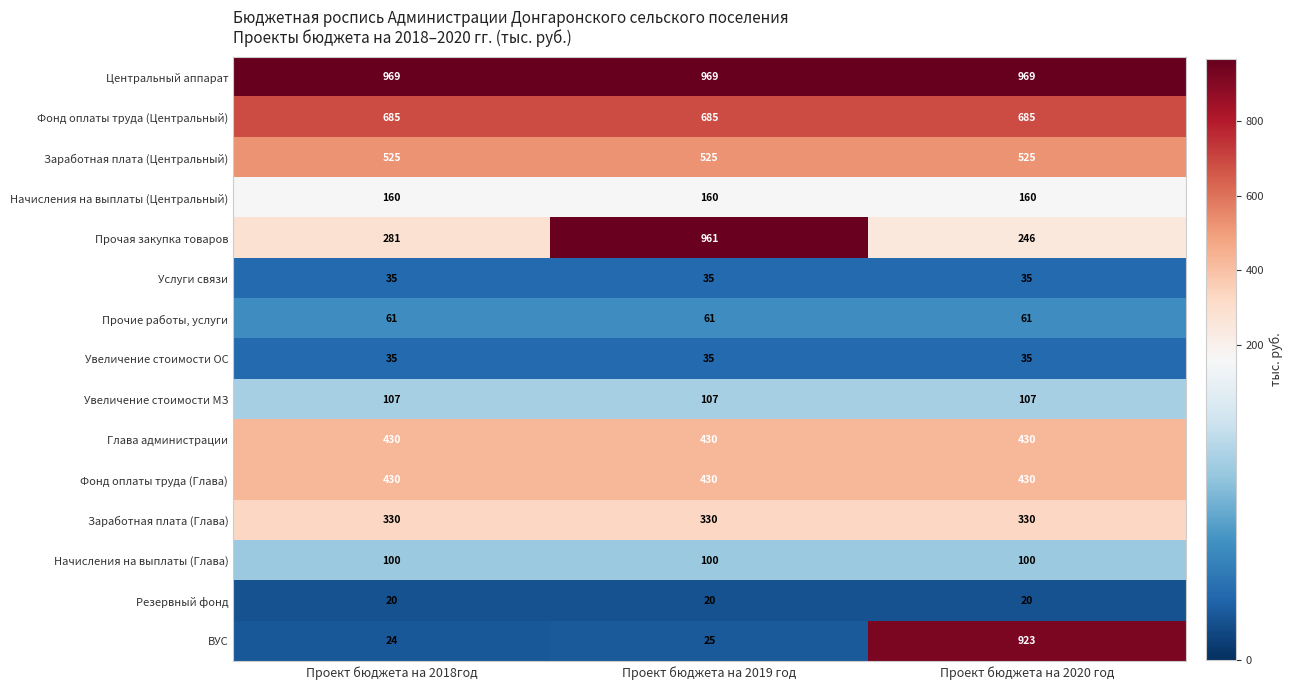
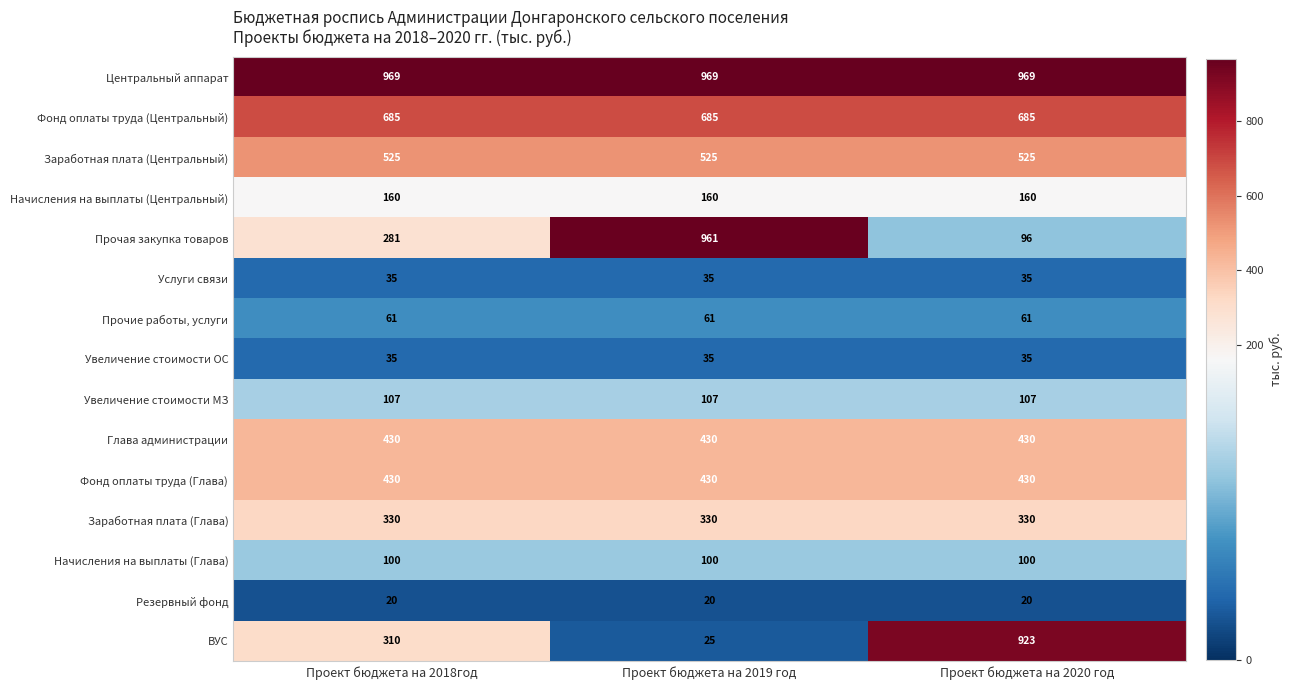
Прочая закупка товаров, Проект бюджета на 2020 год: 246 -> 96
ВУС, Проект бюджета на 2018год: 24 -> 310
